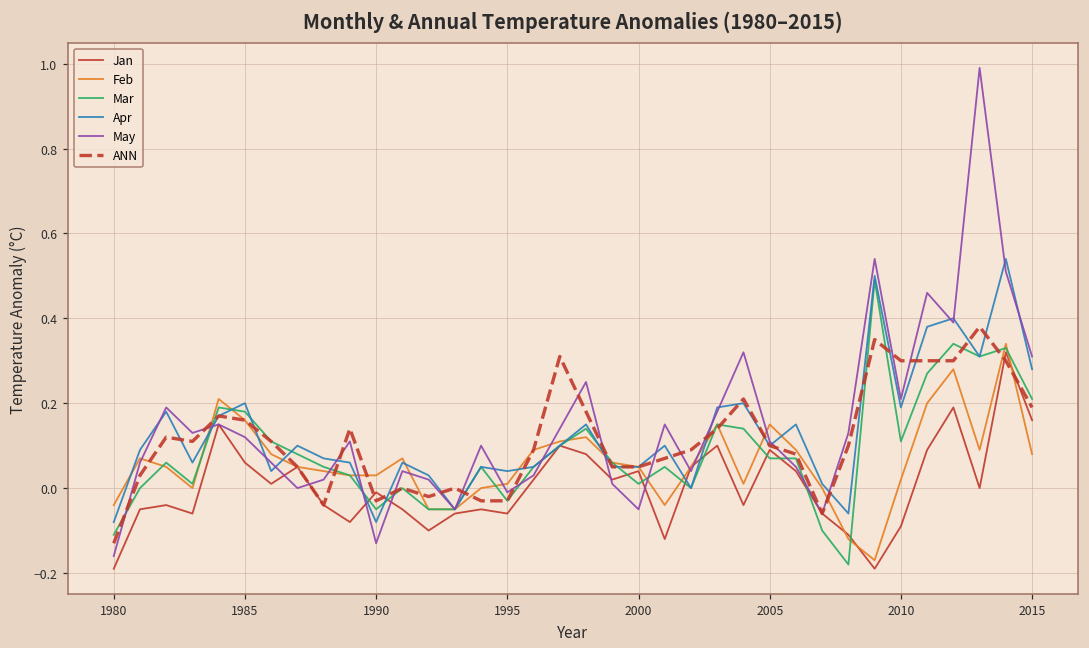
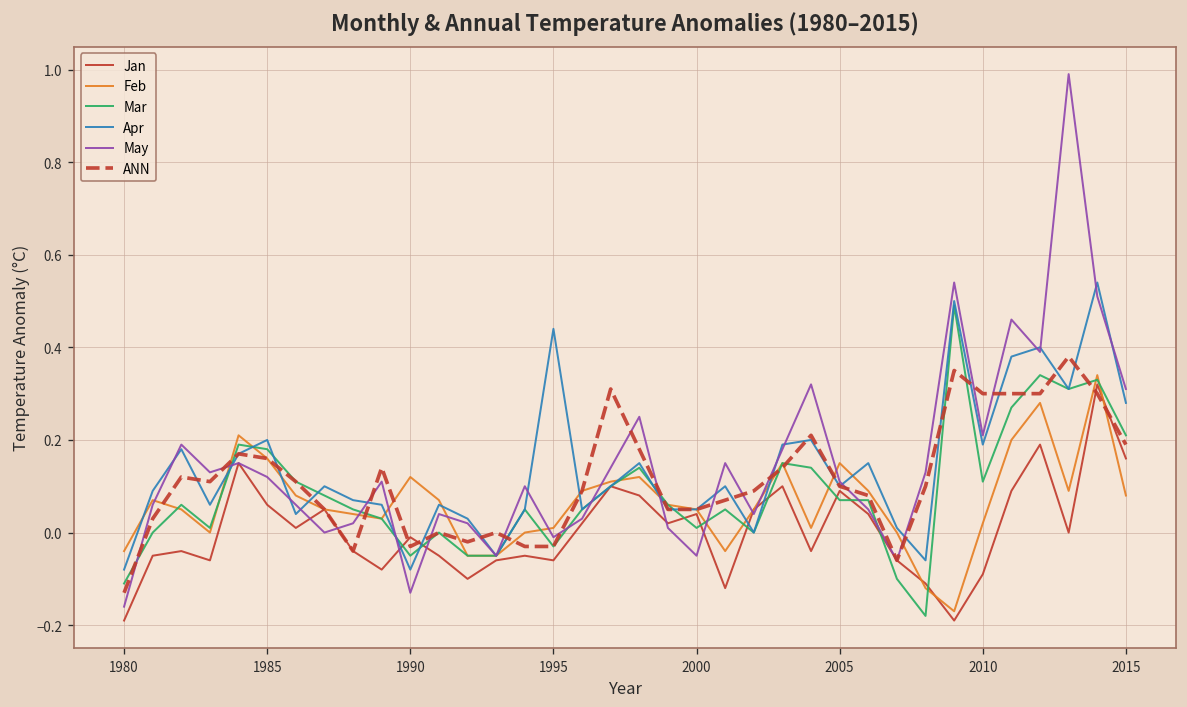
Feb, 1990: 0.03 -> 0.12
Apr, 1995: 0.04 -> 0.44
